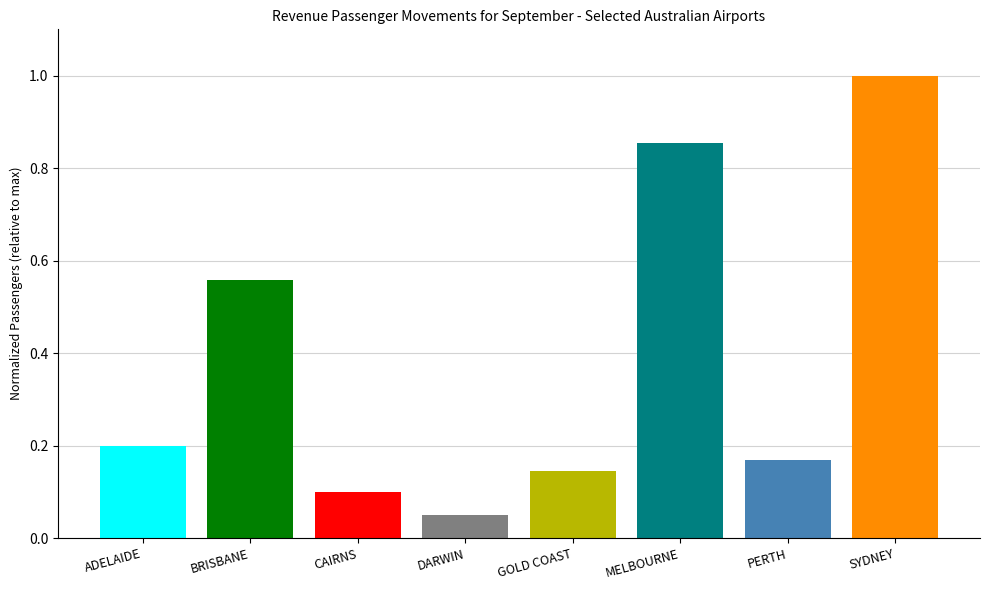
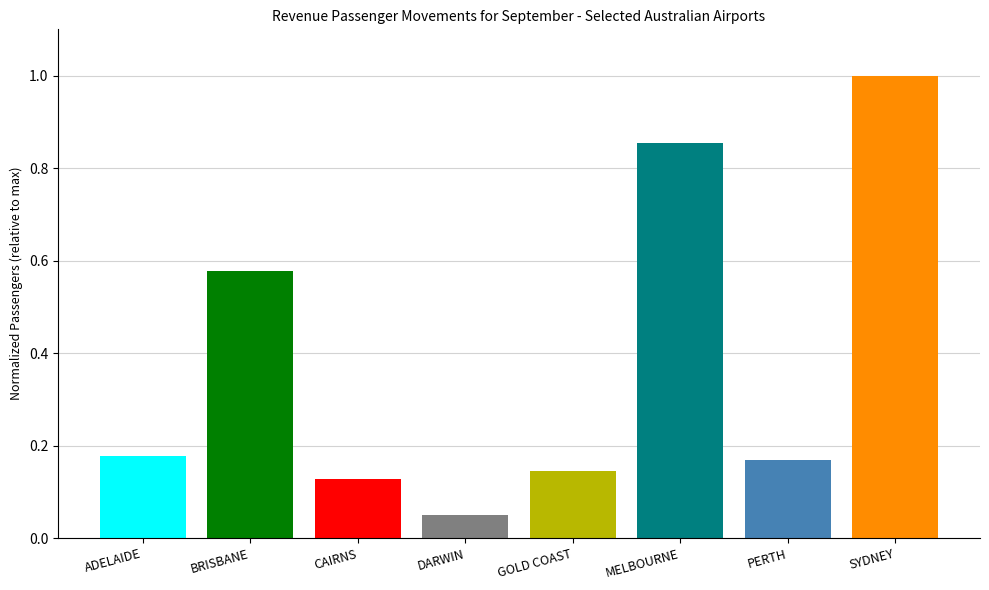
ADELAIDE: 0.20 -> 0.18
BRISBANE: 0.56 -> 0.58
CAIRNS: 0.10 -> 0.13
